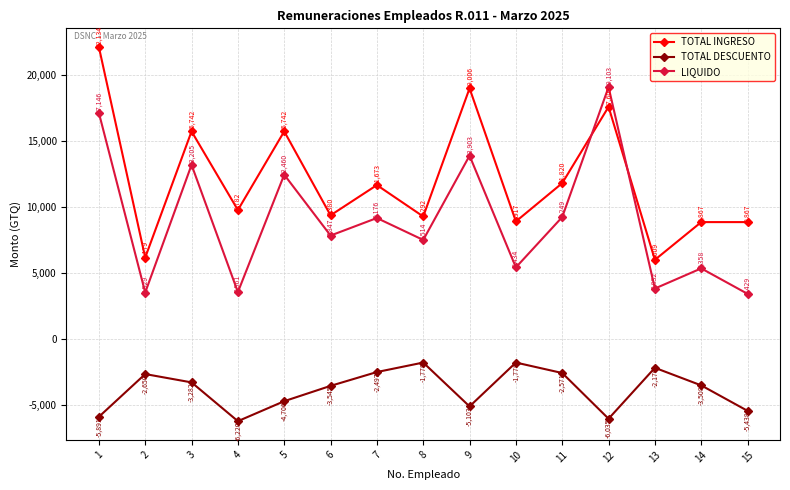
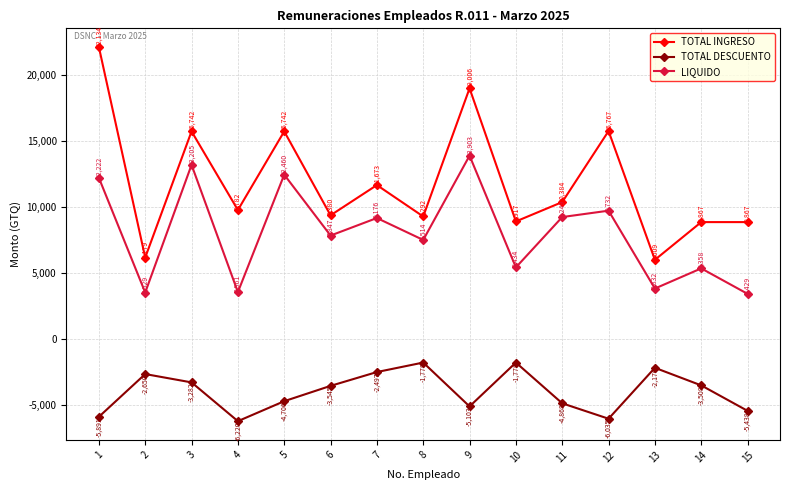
LIQUIDO, 1: 17,146 -> 12,222
TOTAL INGRESO, 11: 11,820 -> 10,384
TOTAL DESCUENTO, 11: -2,571 -> -4,868
TOTAL INGRESO, 12: 17,603 -> 15,767
LIQUIDO, 12: 19,103 -> 9,732
